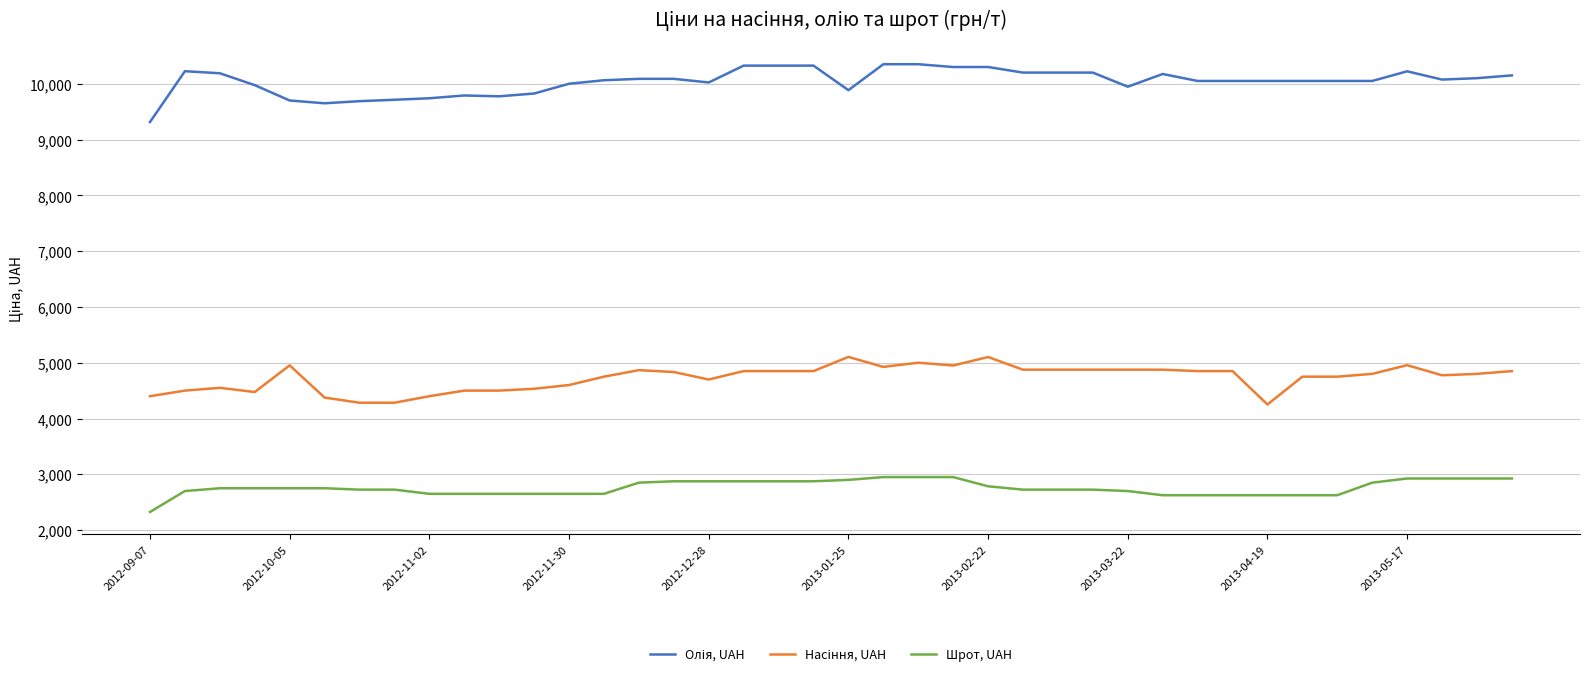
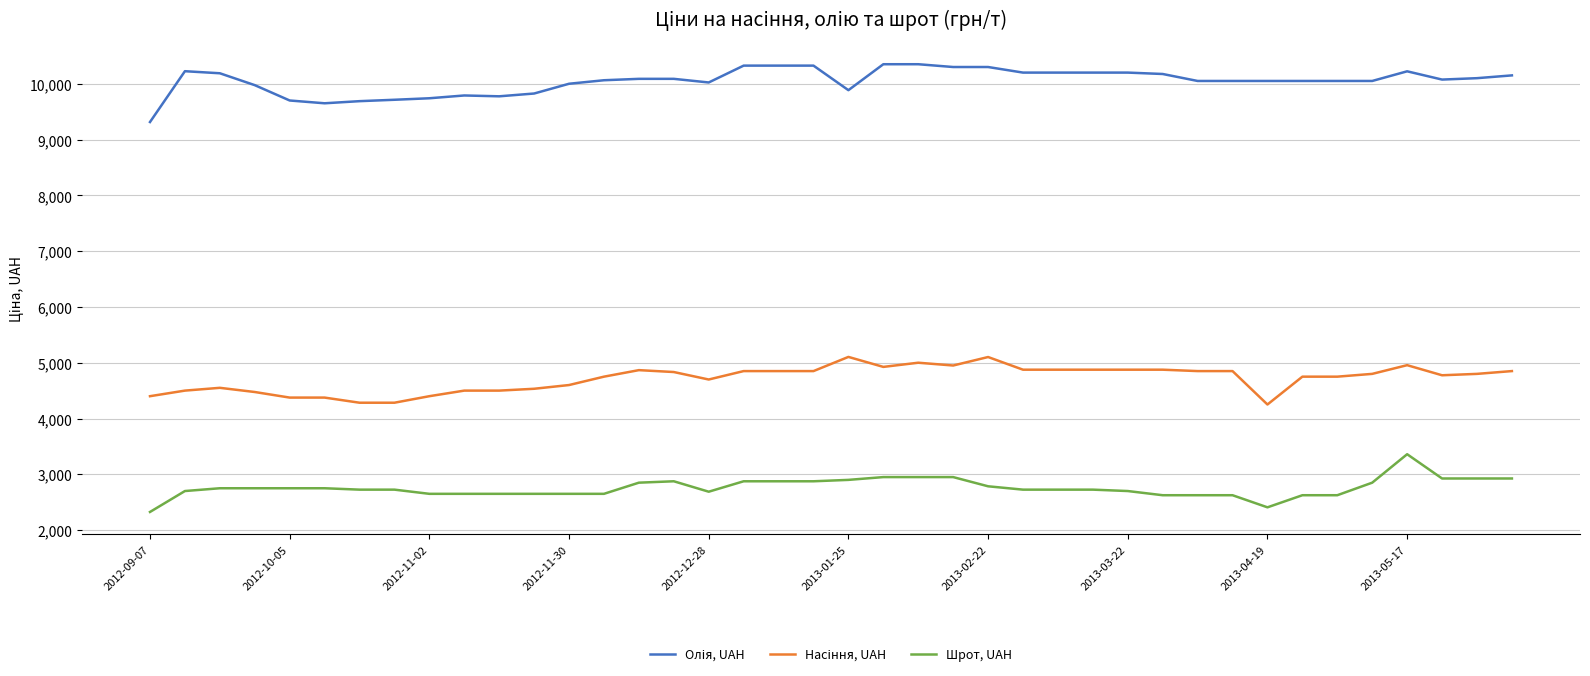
Насіння, UAH, 2012-10-05: 5,000 -> 4,400
Шрот, UAH, 2012-12-28: 2,900 -> 2,700
Олія, UAH, 2013-03-22: 9,900 -> 10,200
Шрот, UAH, 2013-04-19: 2,600 -> 2,400
Шрот, UAH, 2013-05-17: 2,900 -> 3,400
